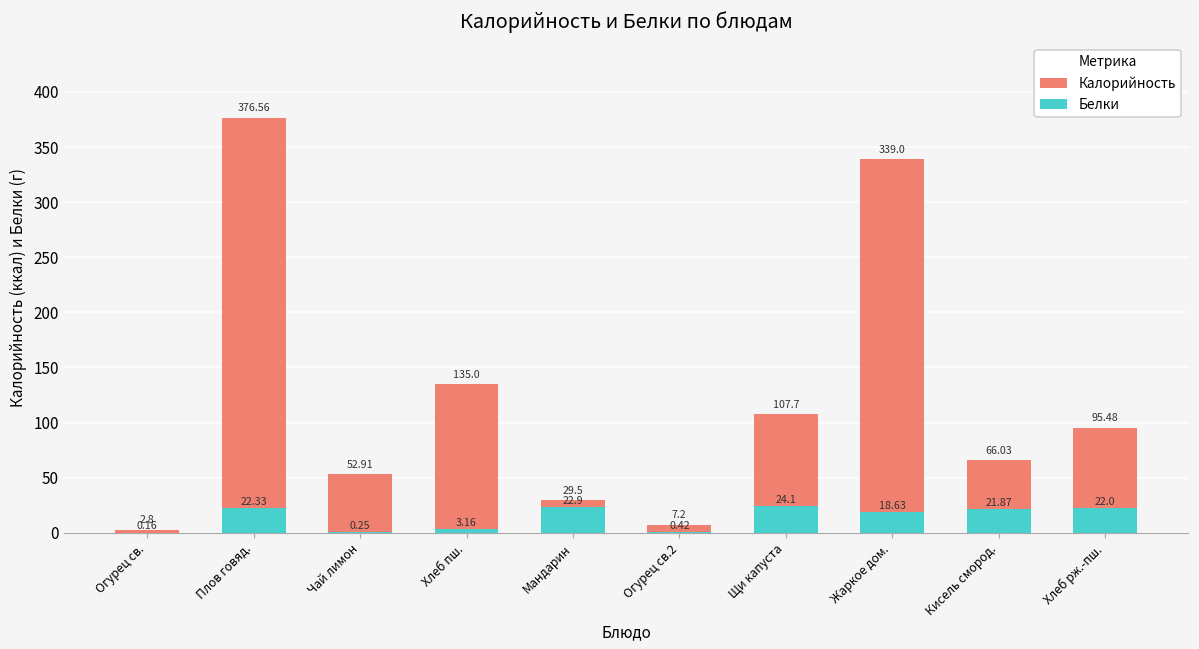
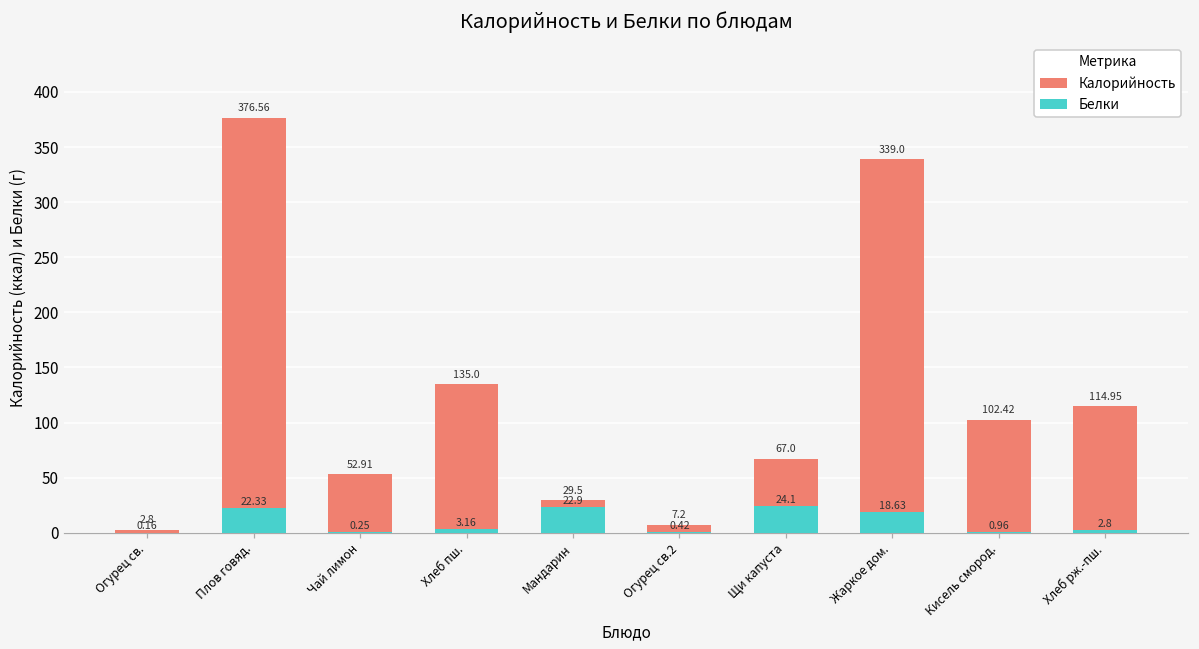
Калорийность, Щи капуста: 107.7 -> 67.0
Калорийность, Кисель смород.: 66.03 -> 102.42
Белки, Кисель смород.: 21.87 -> 0.96
Калорийность, Хлеб рж.-пш.: 95.48 -> 114.95
Белки, Хлеб рж.-пш.: 22.0 -> 2.8
